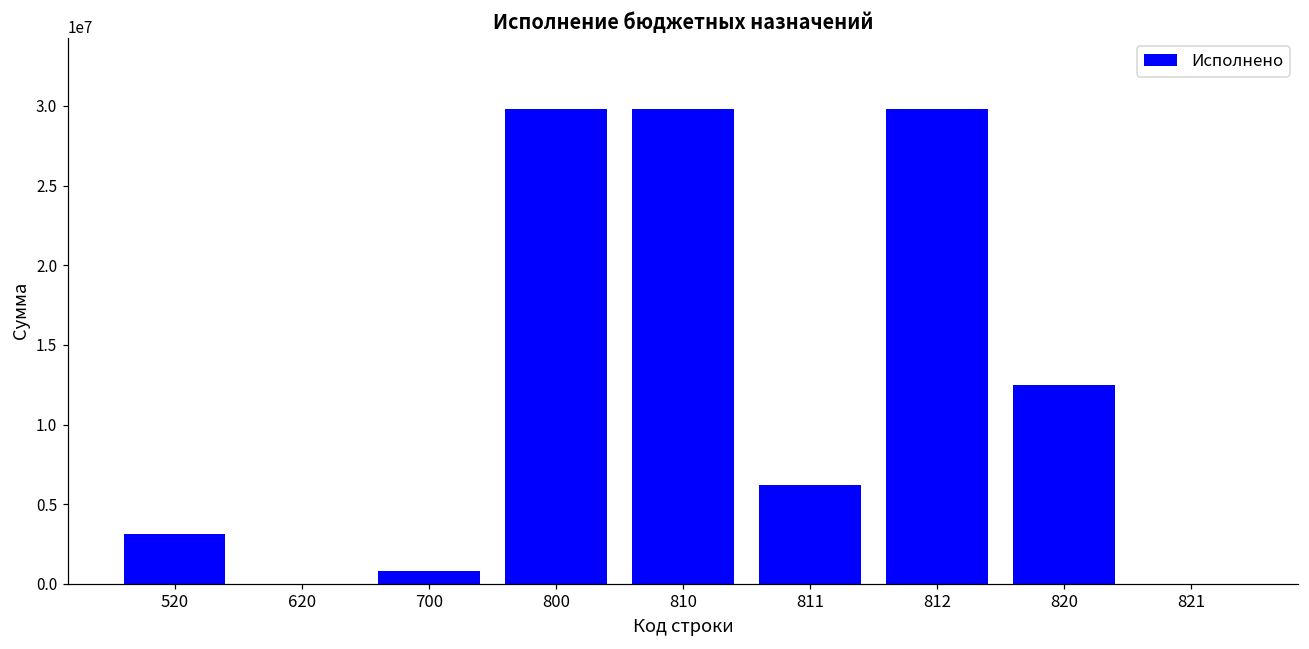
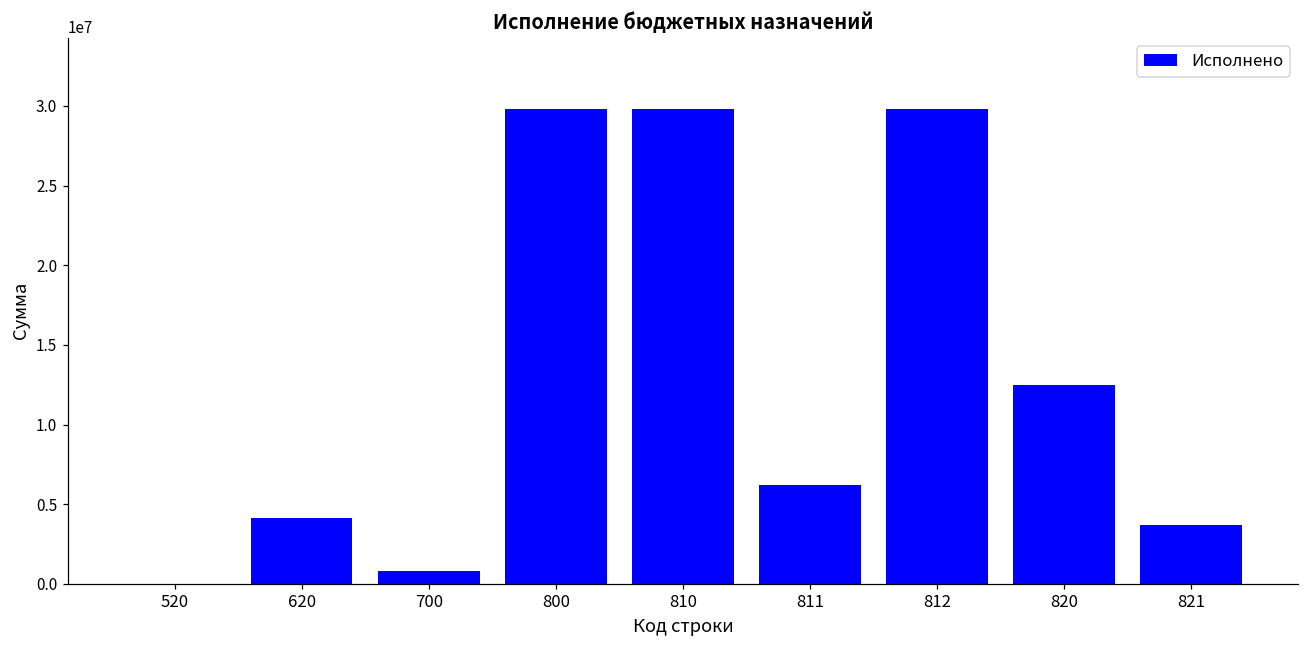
520: 3100000 -> 0
620: 0 -> 4100000
821: 0 -> 3700000
